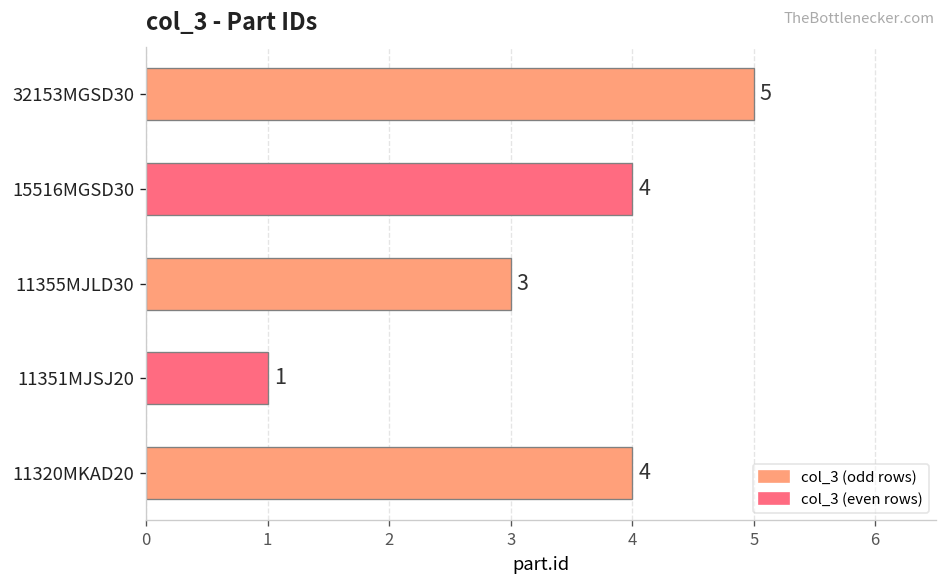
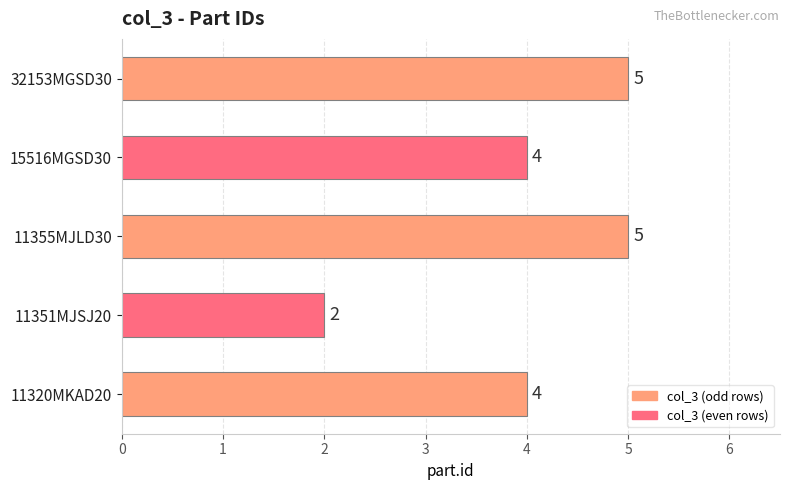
11355MJLD30: 3 -> 5
11351MJSJ20: 1 -> 2
